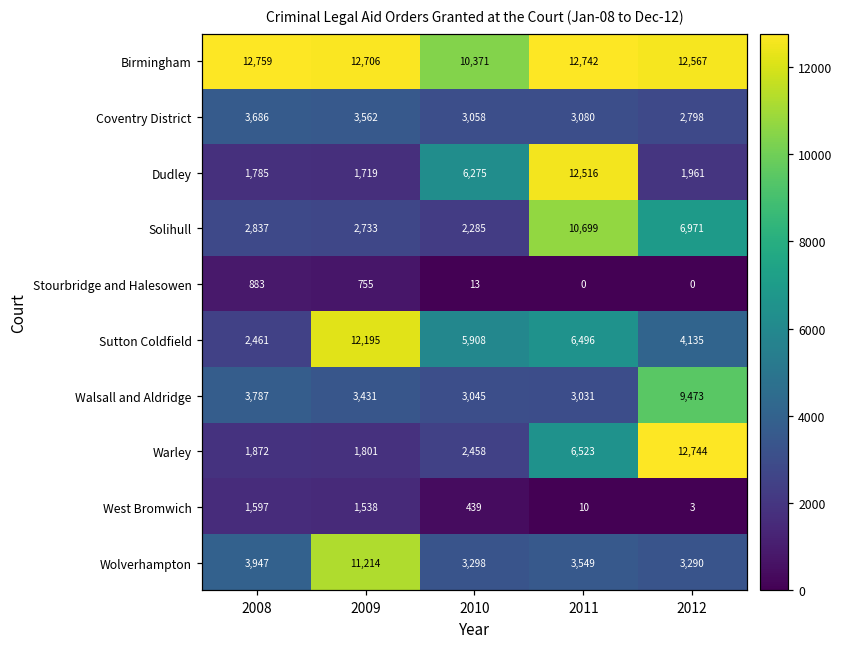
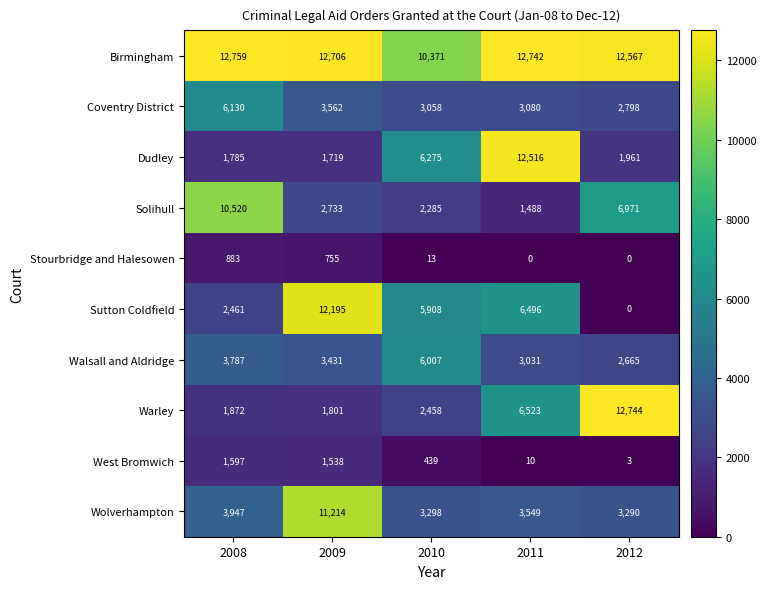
Coventry District, 2008: 3,686 -> 6,130
Solihull, 2008: 2,837 -> 10,520
Solihull, 2011: 10,699 -> 1,488
Sutton Coldfield, 2012: 4,135 -> 0
Walsall and Aldridge, 2010: 3,045 -> 6,007
Walsall and Aldridge, 2012: 9,473 -> 2,665
